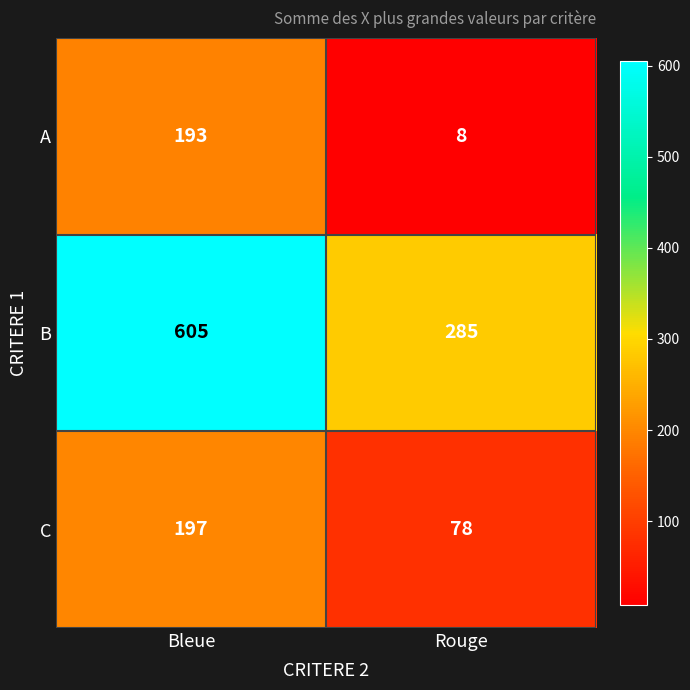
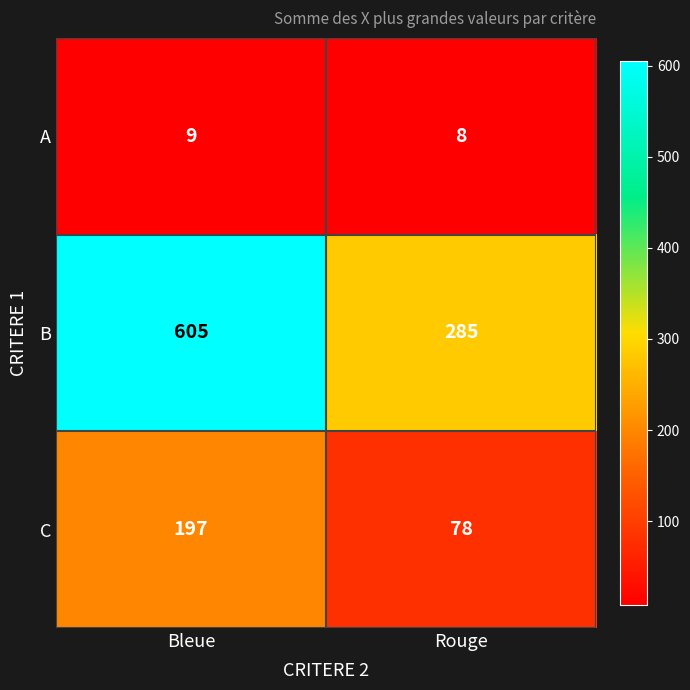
A, Bleue: 193 -> 9
